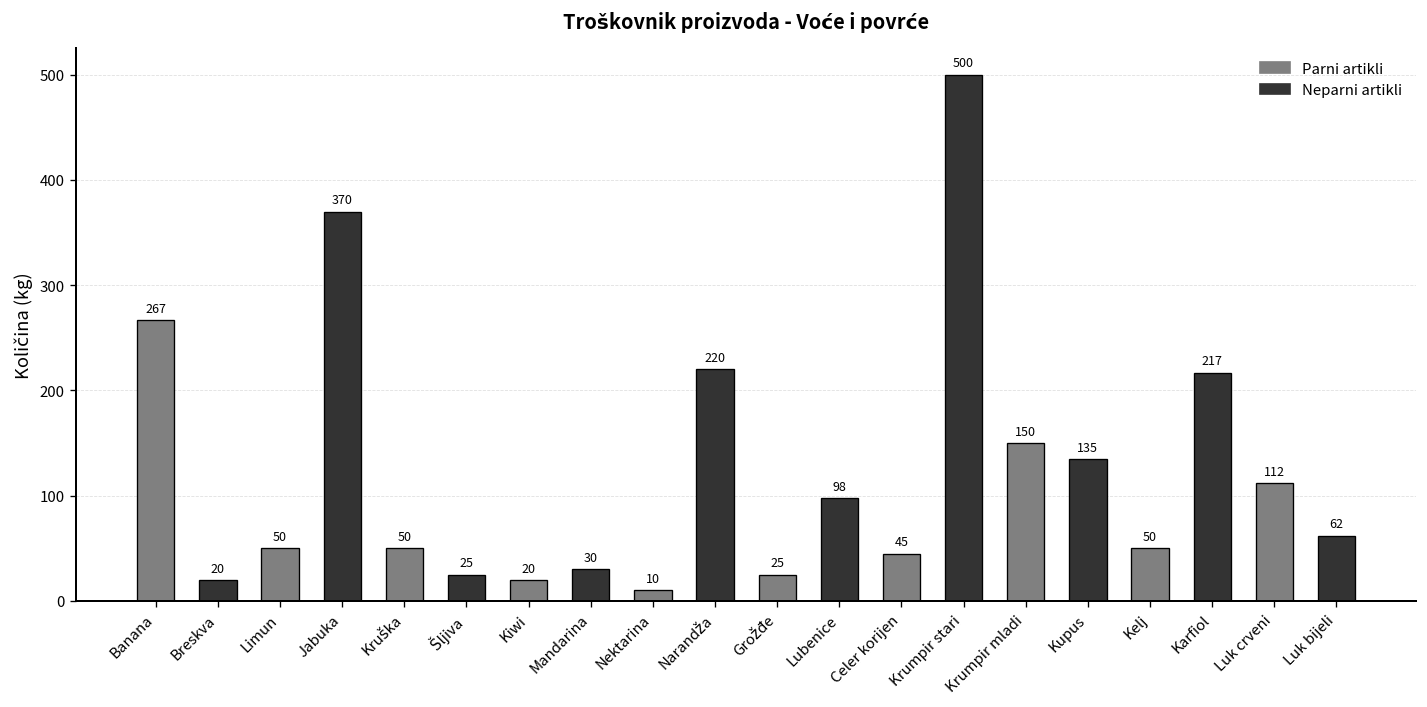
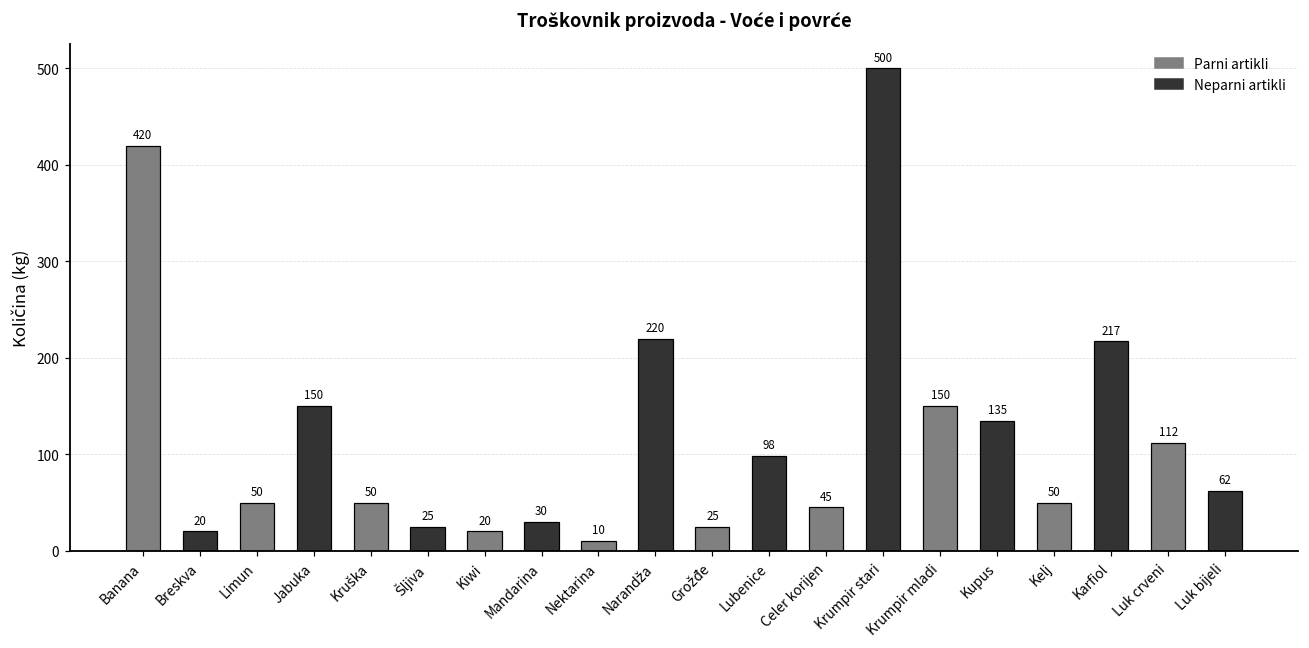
Banana: 267 -> 420
Jabuka: 370 -> 150
